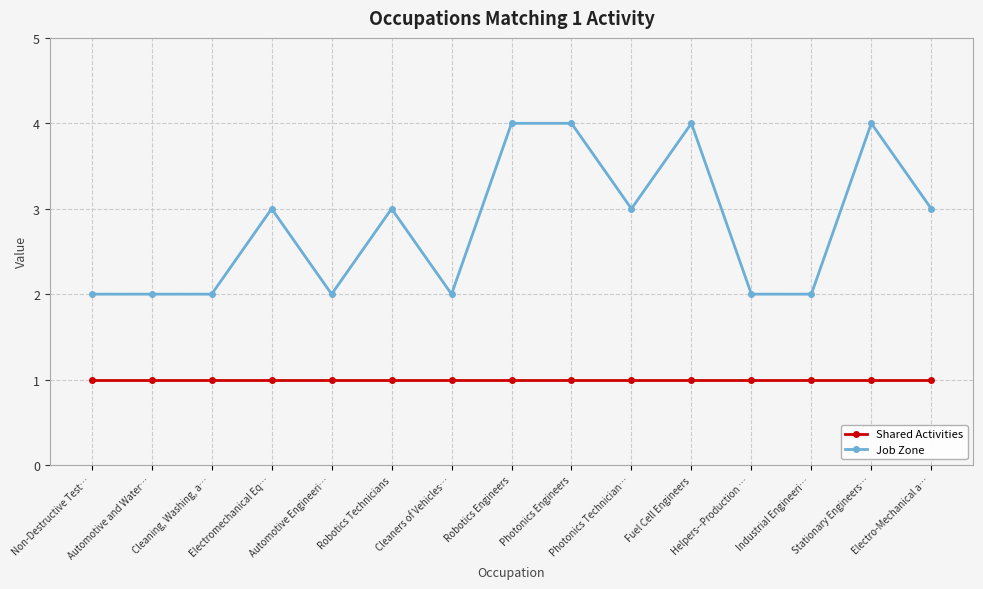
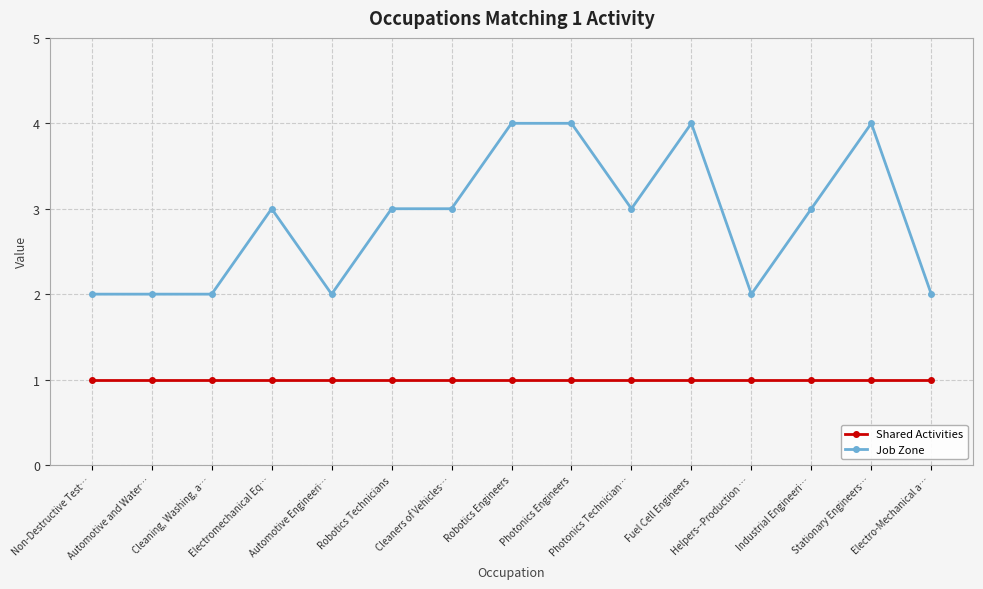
Job Zone, Cleaners of Vehicles…: 2 -> 3
Job Zone, Industrial Engineeri…: 2 -> 3
Job Zone, Electro-Mechanical a…: 3 -> 2
